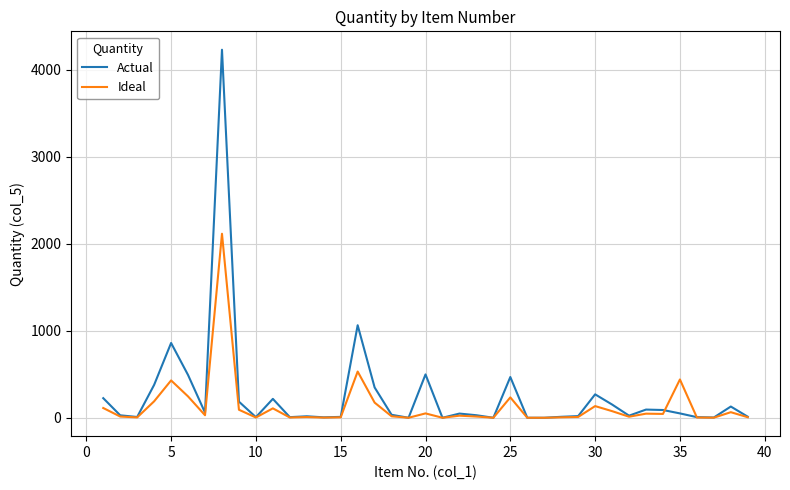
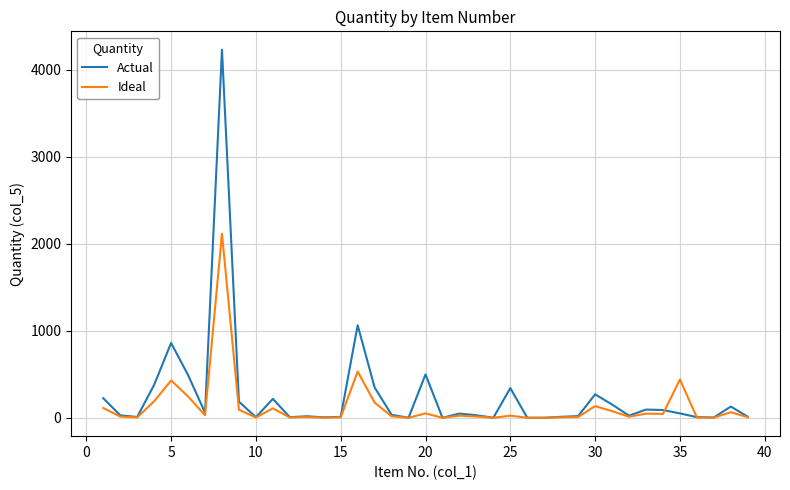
Actual, 25: 500 -> 300
Ideal, 25: 200 -> 0
